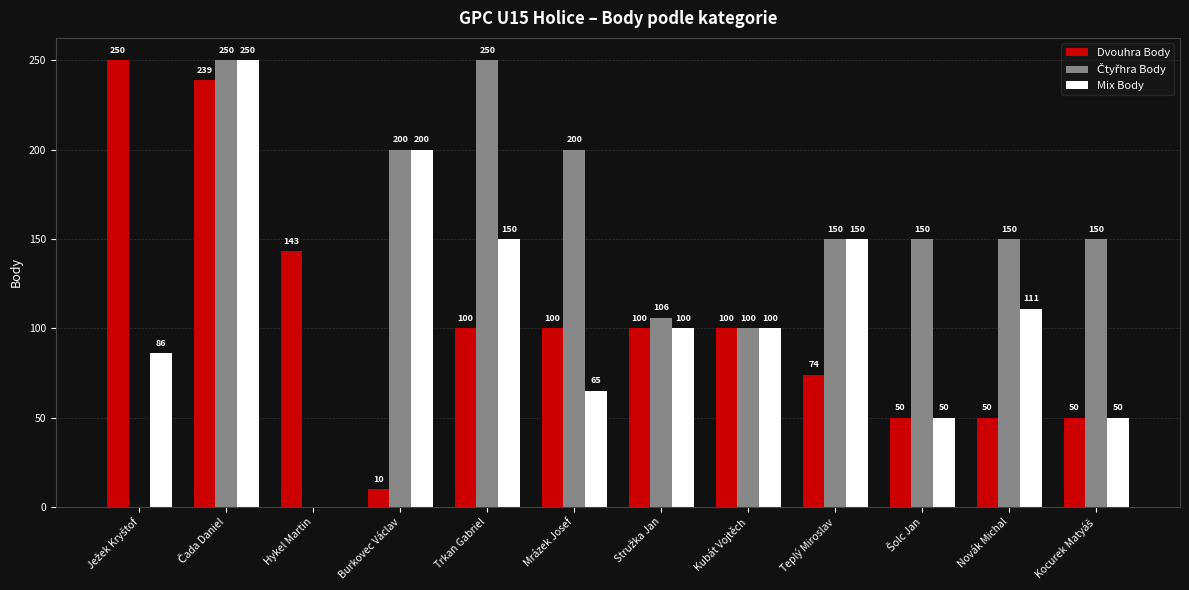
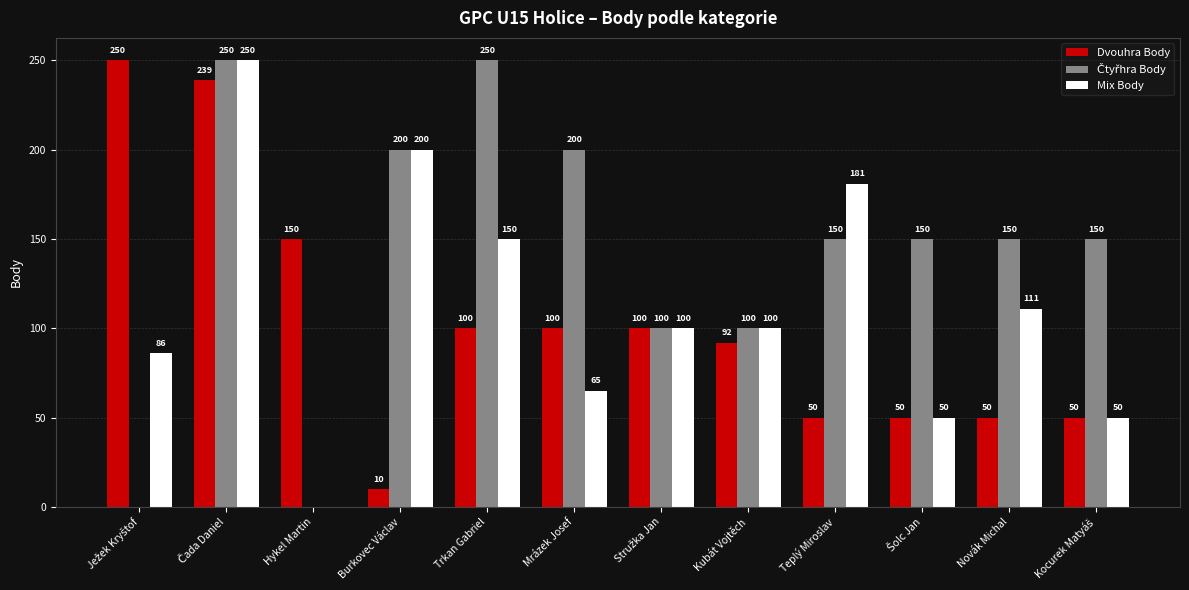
Dvouhra Body, Hykel Martin: 143 -> 150
Čtyřhra Body, Stružka Jan: 106 -> 100
Dvouhra Body, Kubát Vojtěch: 100 -> 92
Dvouhra Body, Teplý Miroslav: 74 -> 50
Mix Body, Teplý Miroslav: 150 -> 181
